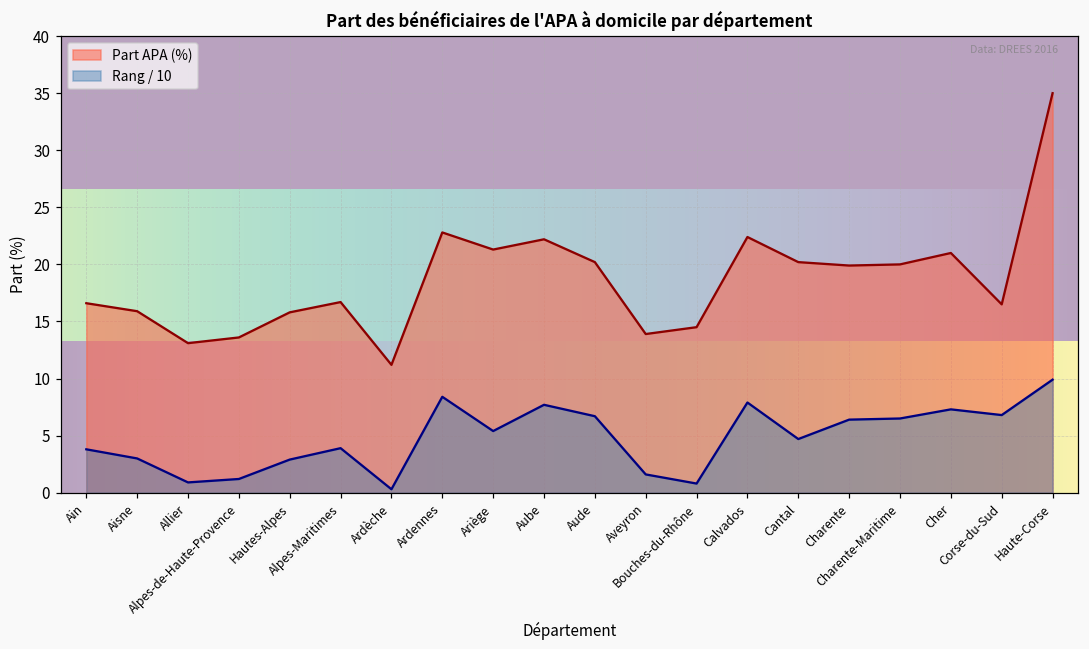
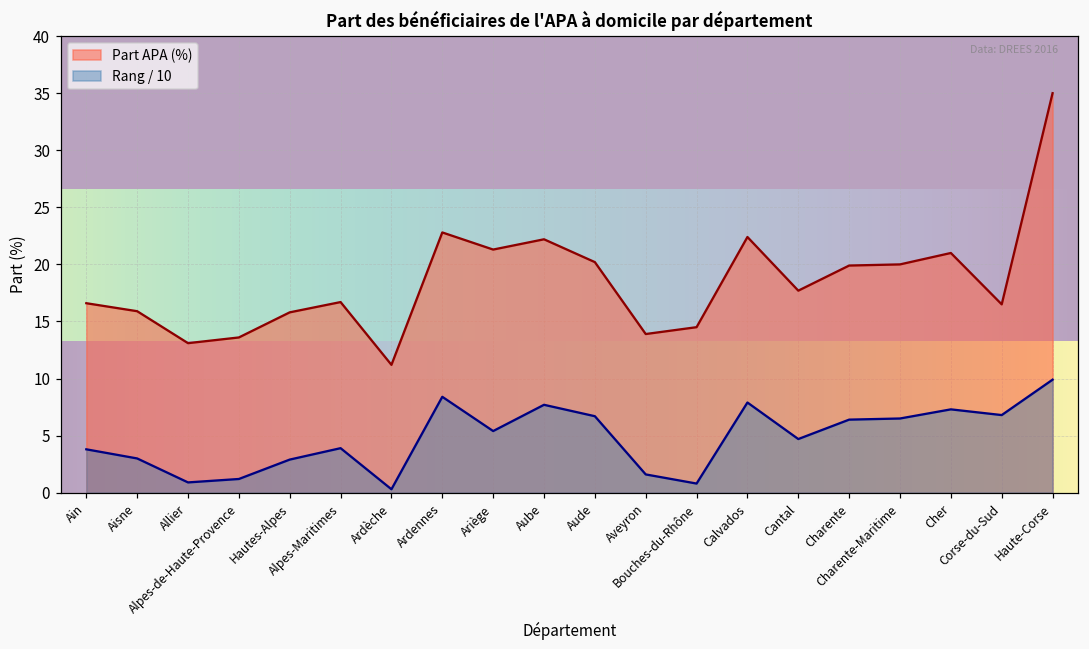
Part APA (%), Cantal: 20.2 -> 17.7
